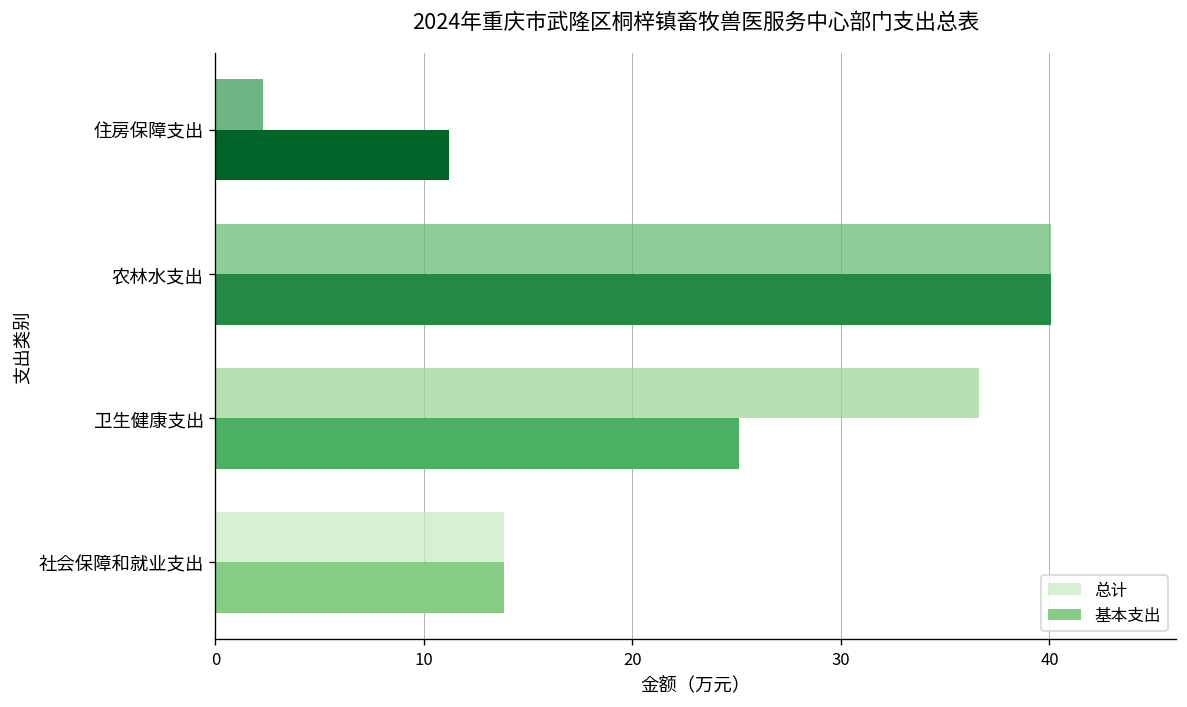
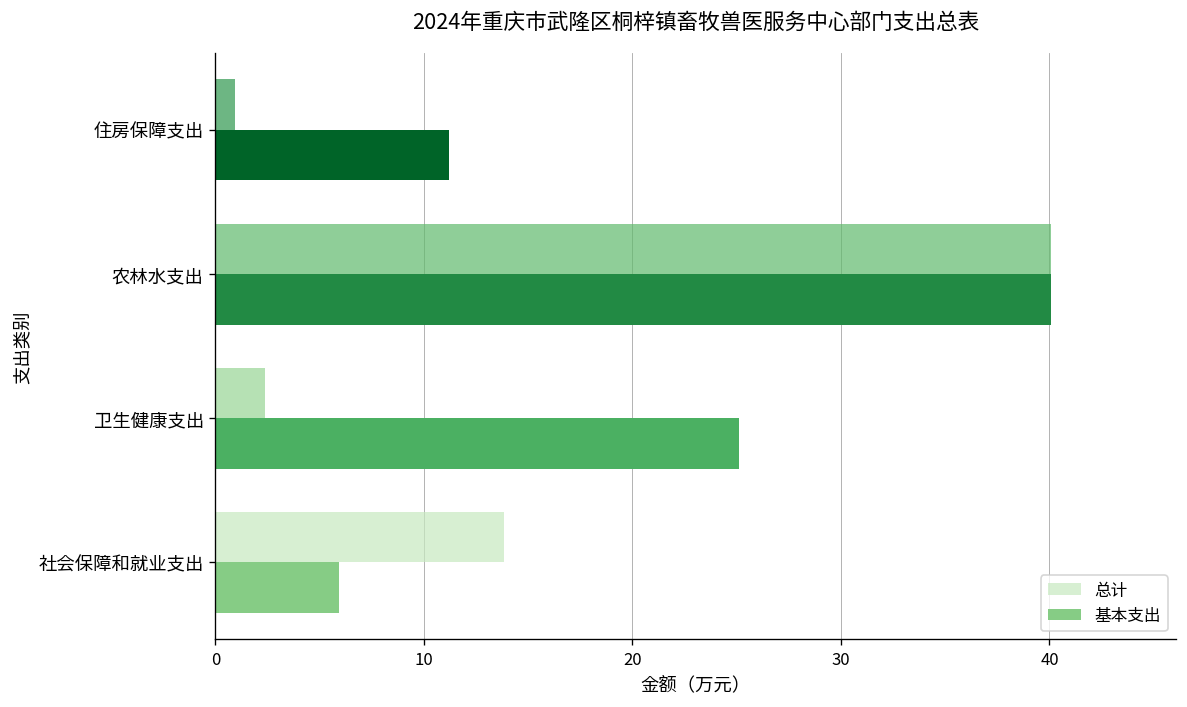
总计, 住房保障支出: 2.3 -> 0.9
总计, 卫生健康支出: 36.6 -> 2.4
基本支出, 社会保障和就业支出: 13.8 -> 5.9
